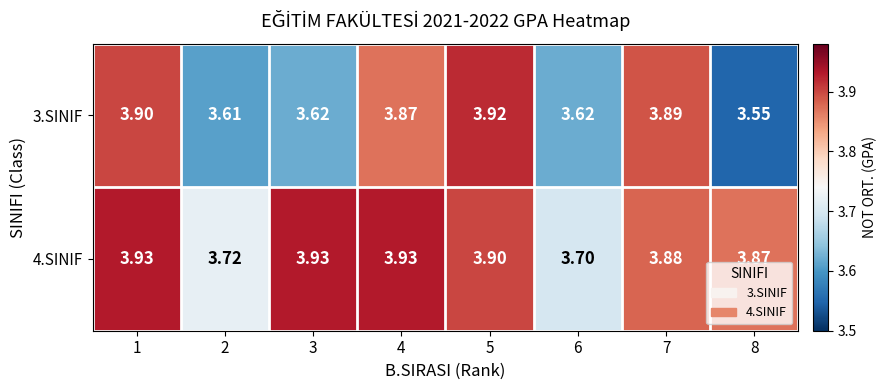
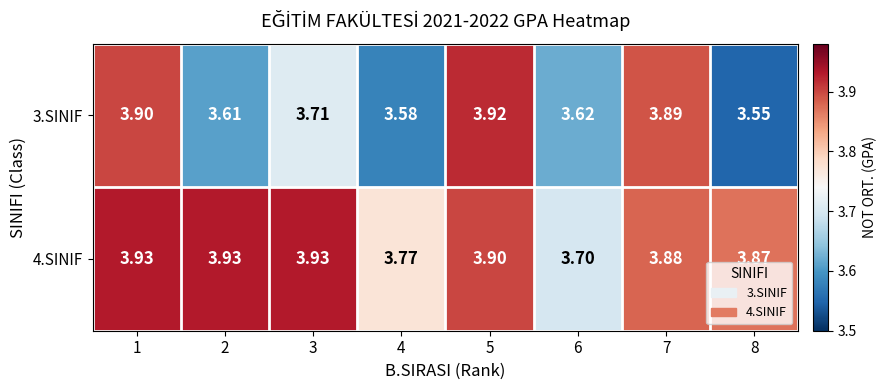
3.SINIF, 3: 3.62 -> 3.71
3.SINIF, 4: 3.87 -> 3.58
4.SINIF, 2: 3.72 -> 3.93
4.SINIF, 4: 3.93 -> 3.77
